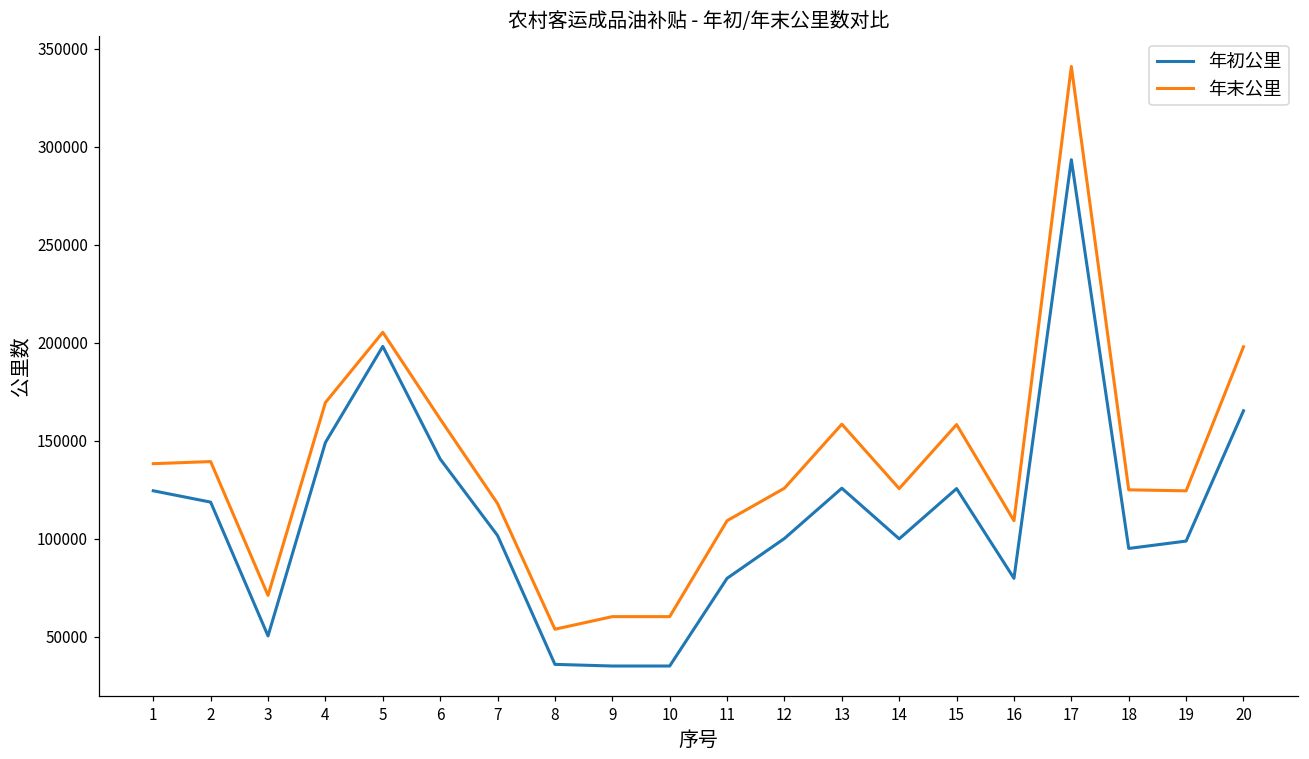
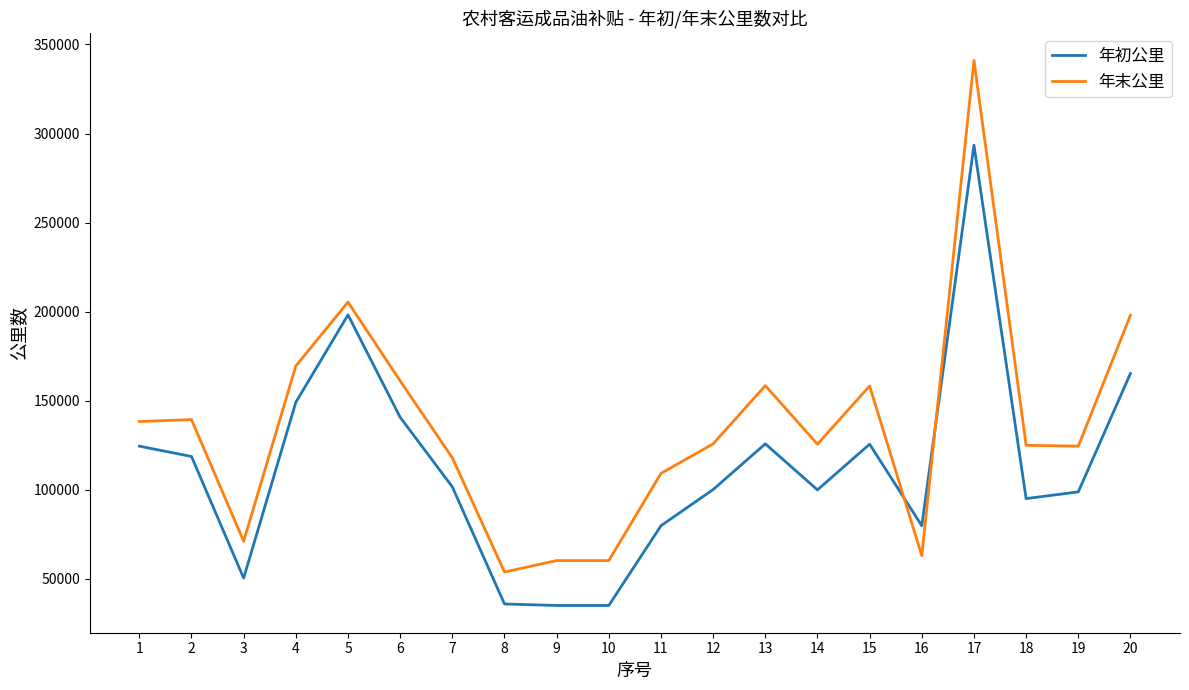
年末公里, 16: 109000 -> 63000
